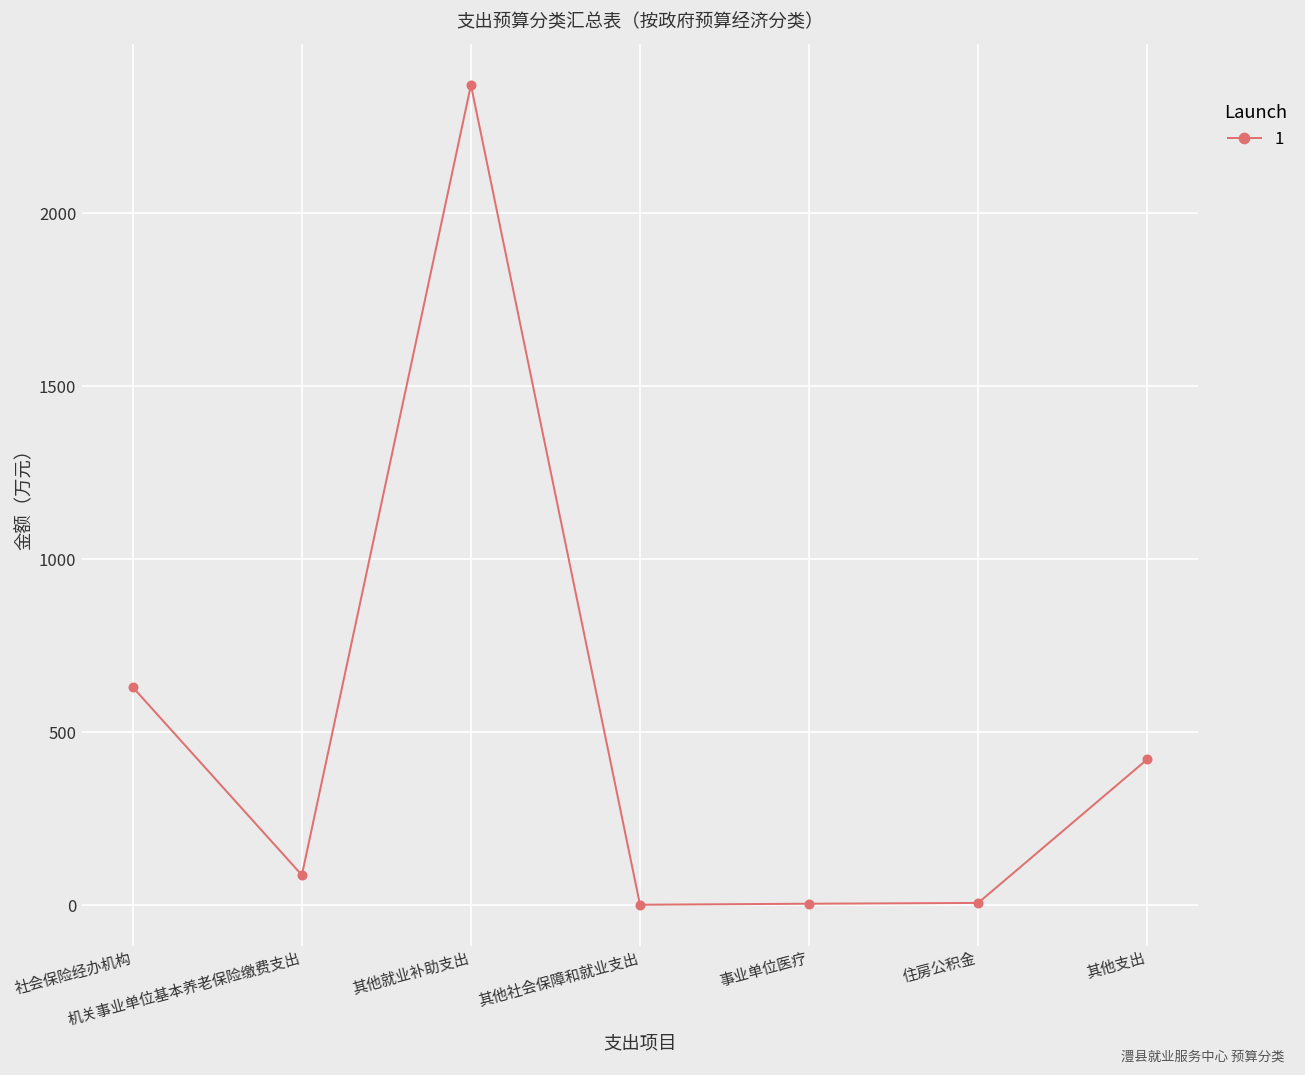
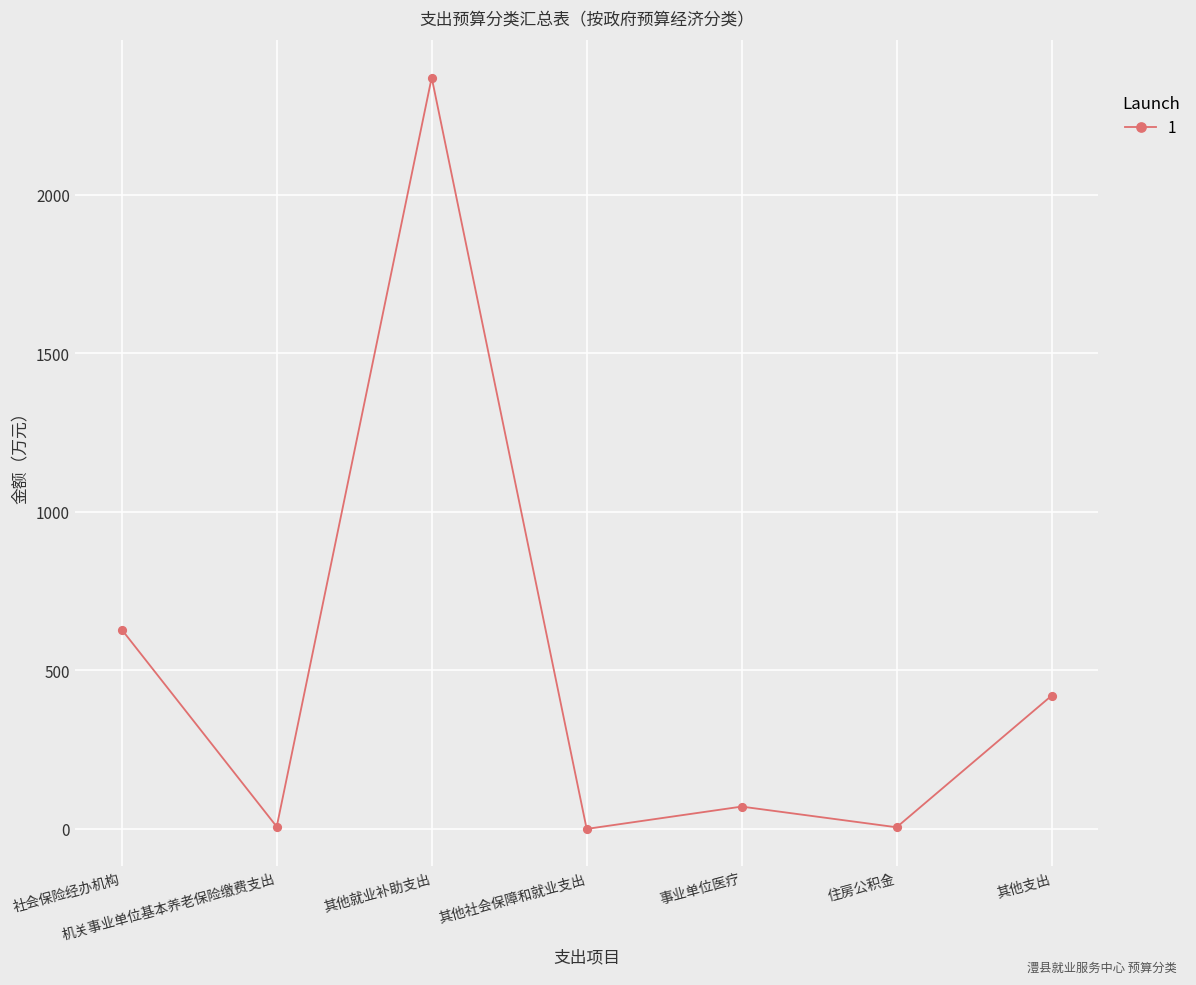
机关事业单位基本养老保险缴费支出: 90 -> 10
事业单位医疗: 0 -> 70
